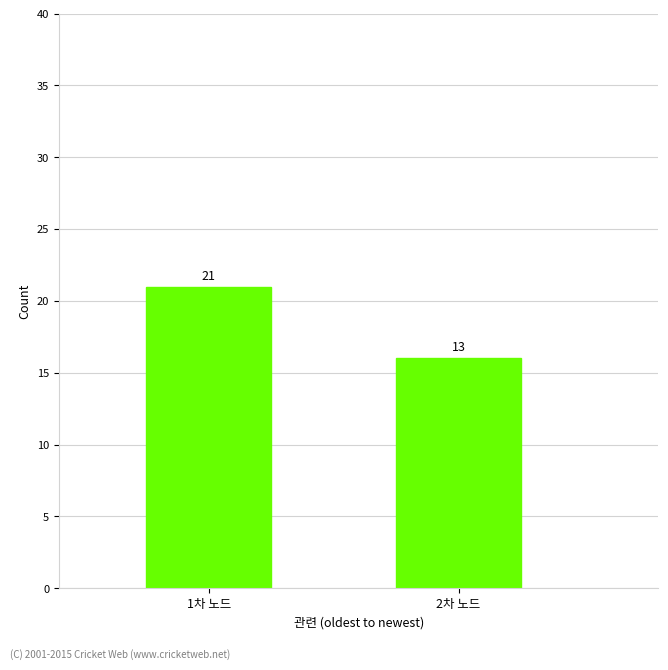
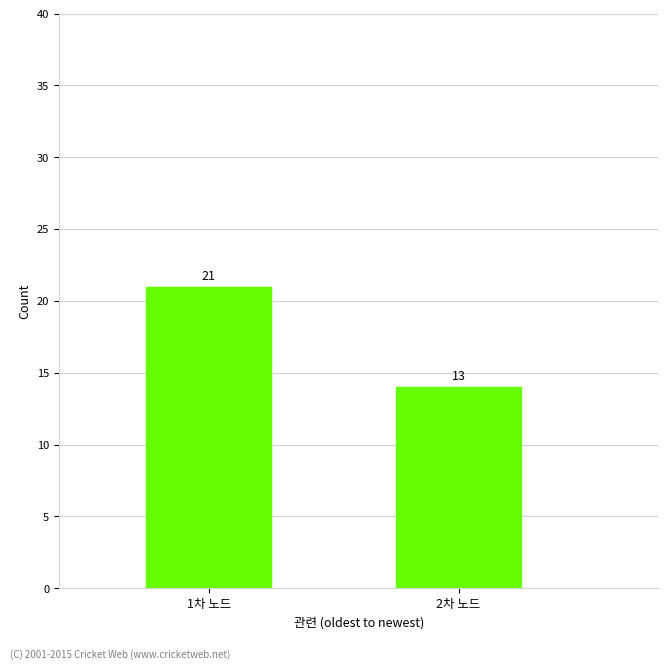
2차 노드: 16 -> 14
